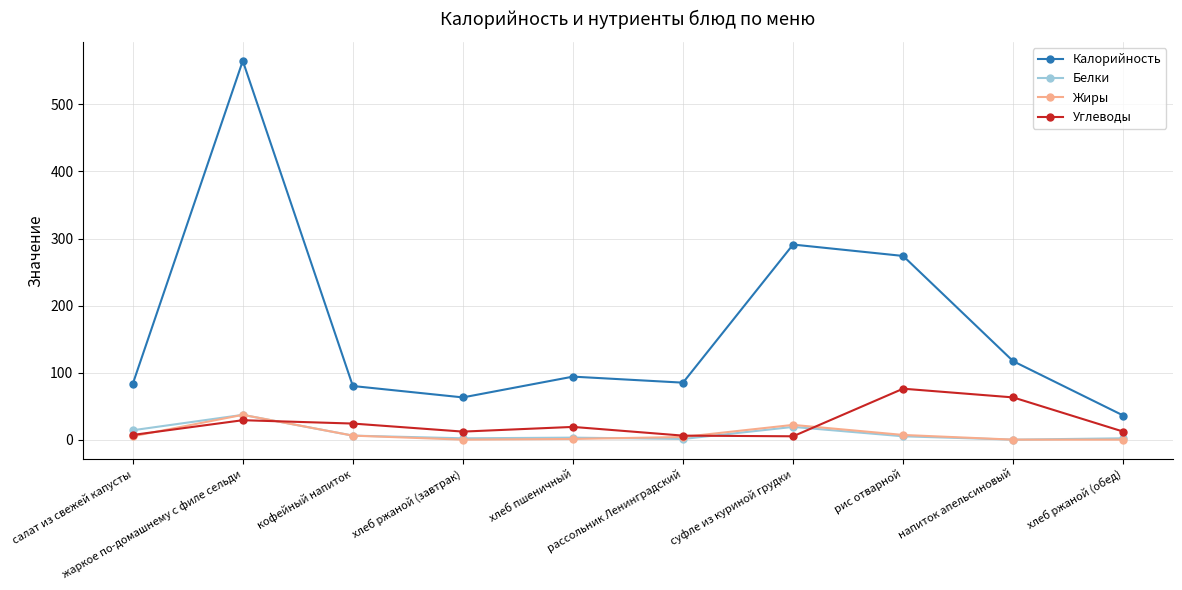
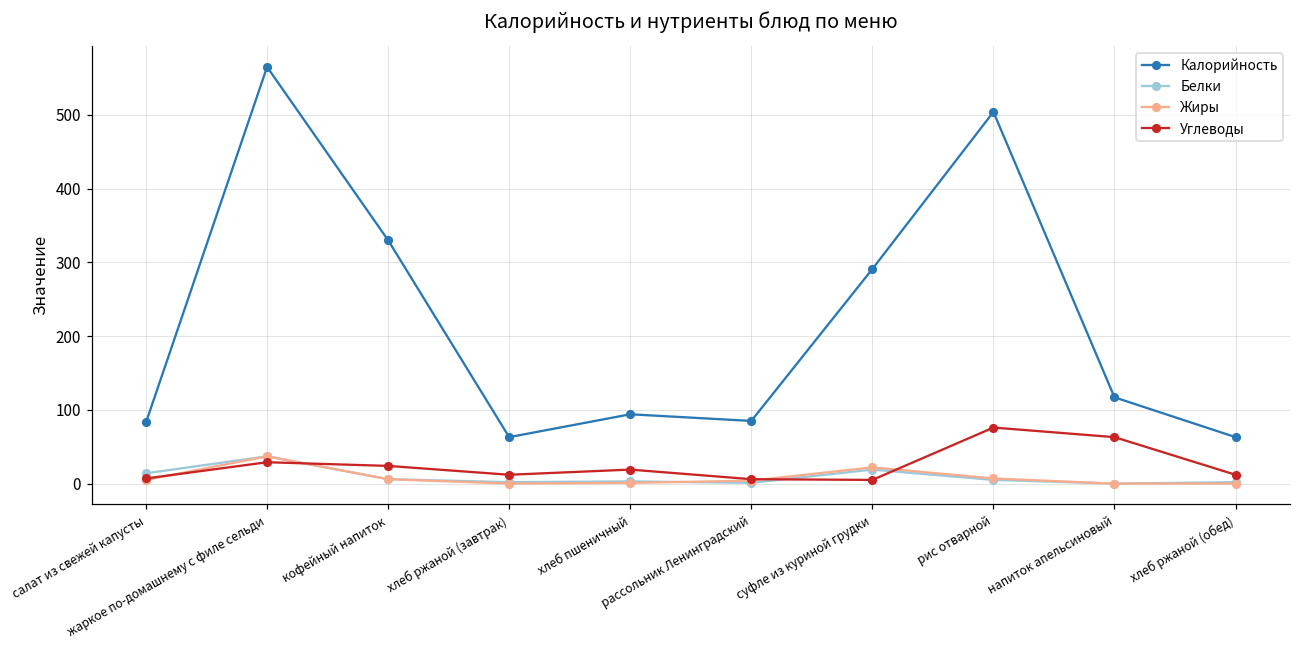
Калорийность, кофейный напиток: 80 -> 330
Калорийность, рис отварной: 270 -> 500
Калорийность, хлеб ржаной (обед): 40 -> 60
